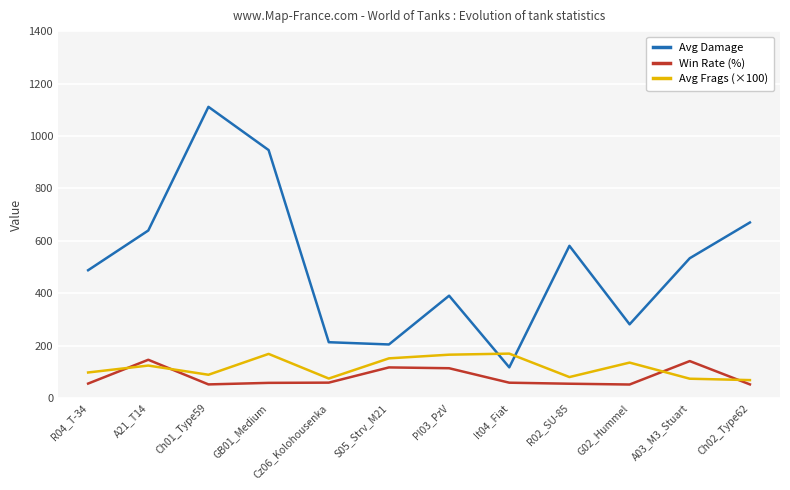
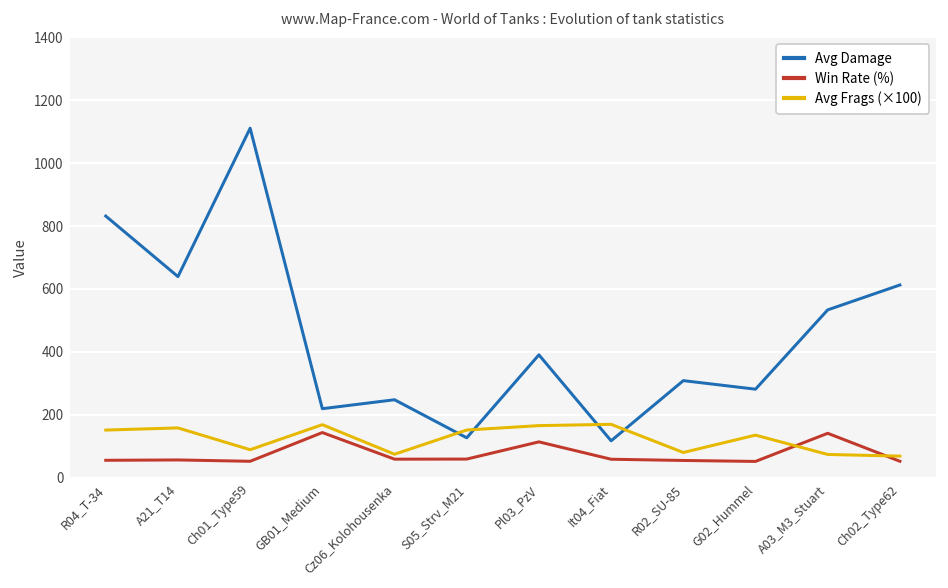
Avg Damage, R04_T-34: 490 -> 830
Avg Frags (×100), R04_T-34: 100 -> 150
Win Rate (%), A21_T14: 150 -> 60
Avg Frags (×100), A21_T14: 120 -> 160
Avg Damage, GB01_Medium: 950 -> 220
Win Rate (%), GB01_Medium: 60 -> 140
Avg Damage, Cz06_Kolohousenka: 210 -> 250
Avg Damage, S05_Strv_M21: 200 -> 130
Win Rate (%), S05_Strv_M21: 120 -> 60
Avg Damage, R02_SU-85: 580 -> 310
Avg Damage, Ch02_Type62: 670 -> 610
